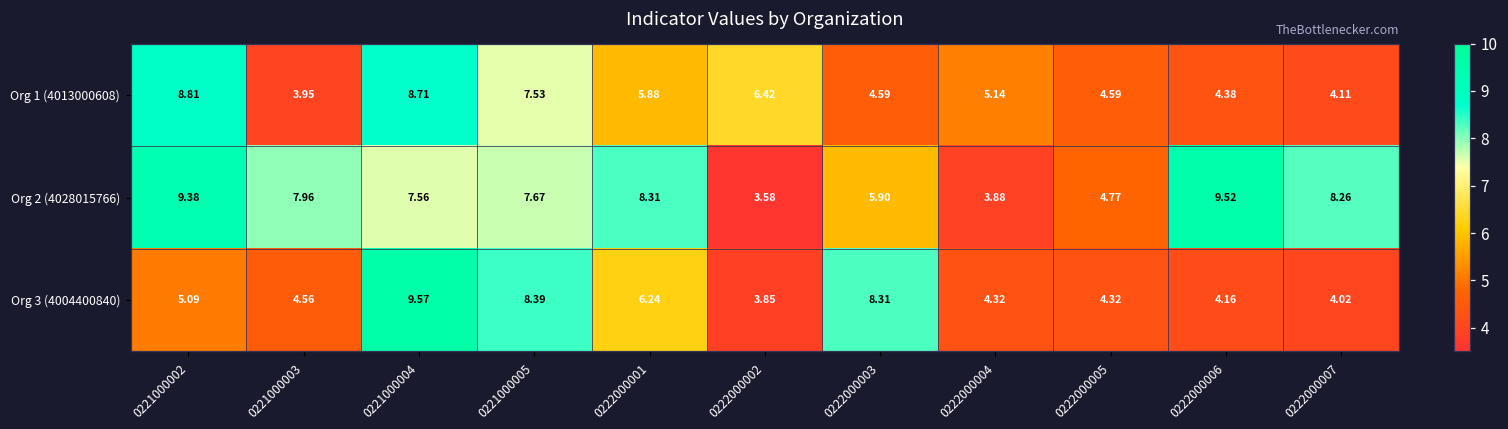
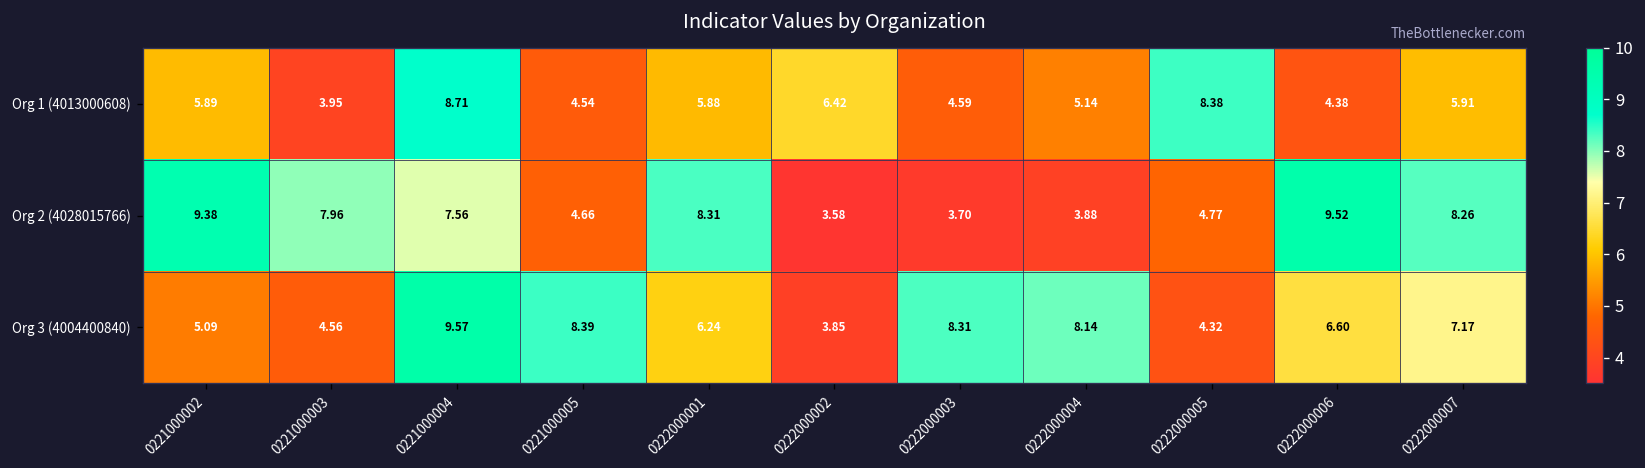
Org 1 (4013000608), 0221000002: 8.81 -> 5.89
Org 1 (4013000608), 0221000005: 7.53 -> 4.54
Org 1 (4013000608), 0222000005: 4.59 -> 8.38
Org 1 (4013000608), 0222000007: 4.11 -> 5.91
Org 2 (4028015766), 0221000005: 7.67 -> 4.66
Org 2 (4028015766), 0222000003: 5.90 -> 3.70
Org 3 (4004400840), 0222000004: 4.32 -> 8.14
Org 3 (4004400840), 0222000006: 4.16 -> 6.60
Org 3 (4004400840), 0222000007: 4.02 -> 7.17
